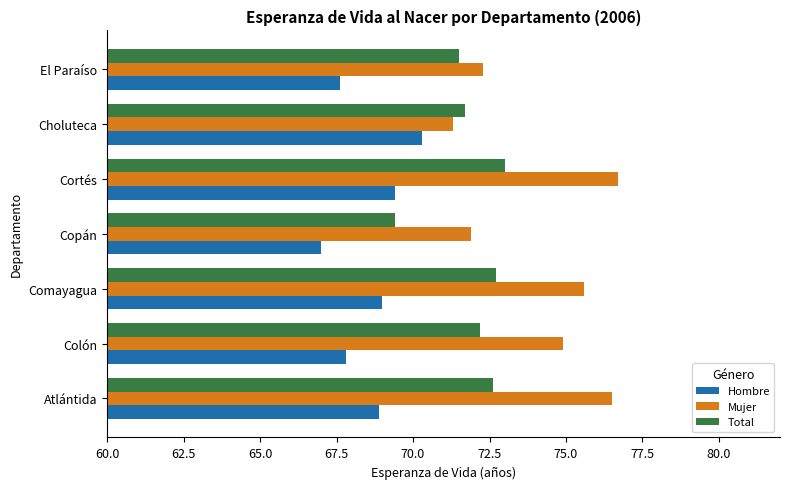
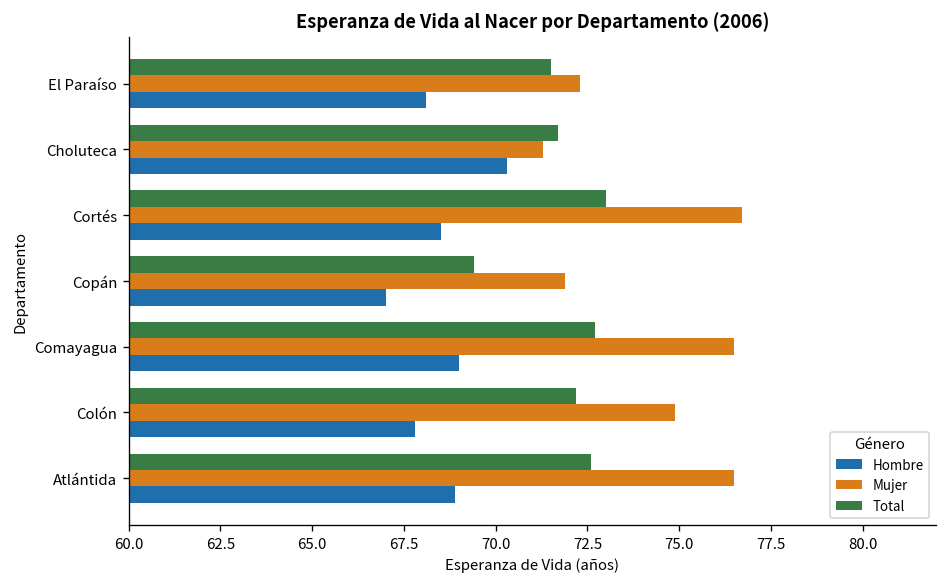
Hombre, El Paraíso: 67.6 -> 68.1
Hombre, Cortés: 69.4 -> 68.5
Mujer, Comayagua: 75.6 -> 76.5
